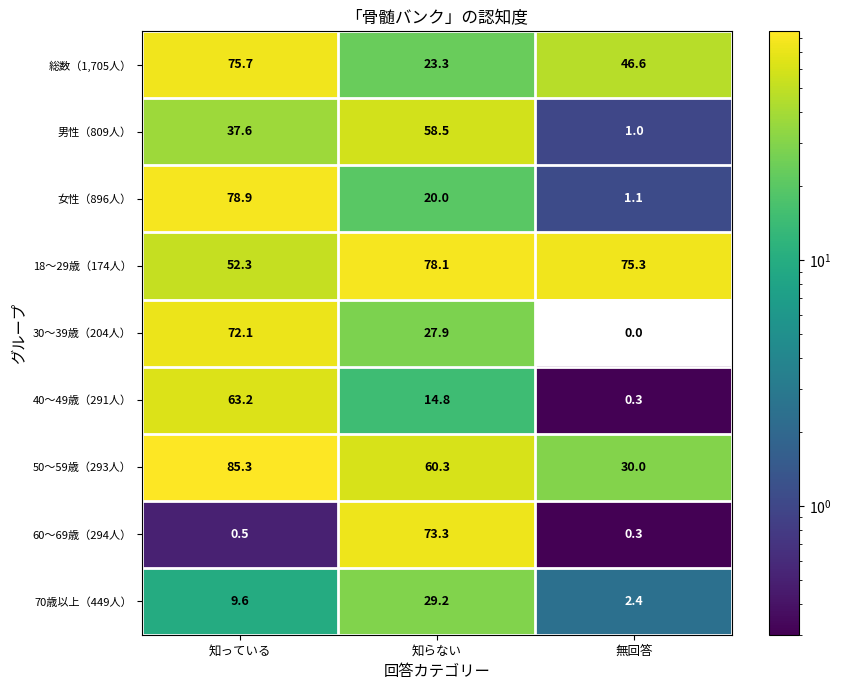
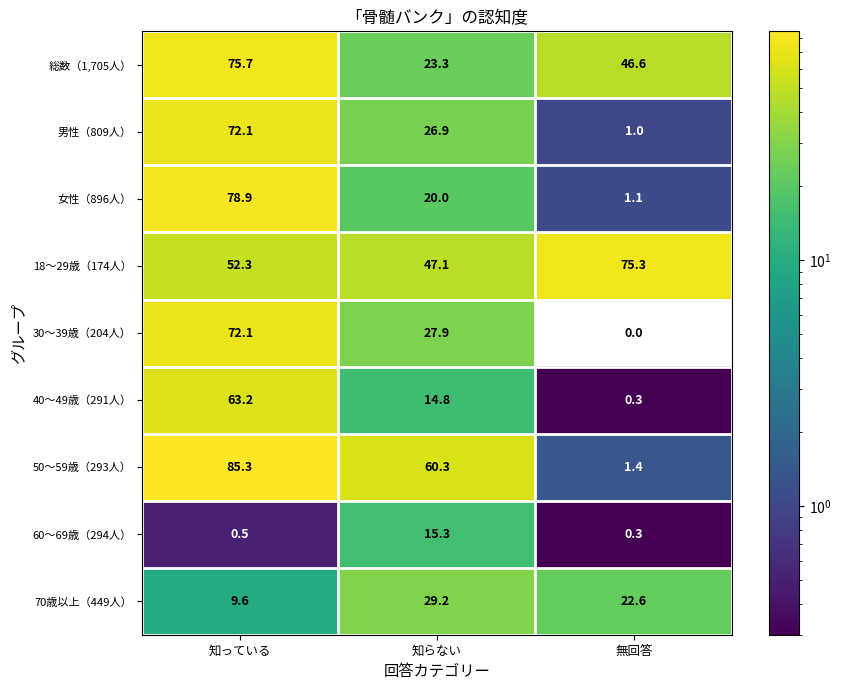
男性（809人）, 知っている: 37.6 -> 72.1
男性（809人）, 知らない: 58.5 -> 26.9
18～29歳（174人）, 知らない: 78.1 -> 47.1
50～59歳（293人）, 無回答: 30.0 -> 1.4
60～69歳（294人）, 知らない: 73.3 -> 15.3
70歳以上（449人）, 無回答: 2.4 -> 22.6
